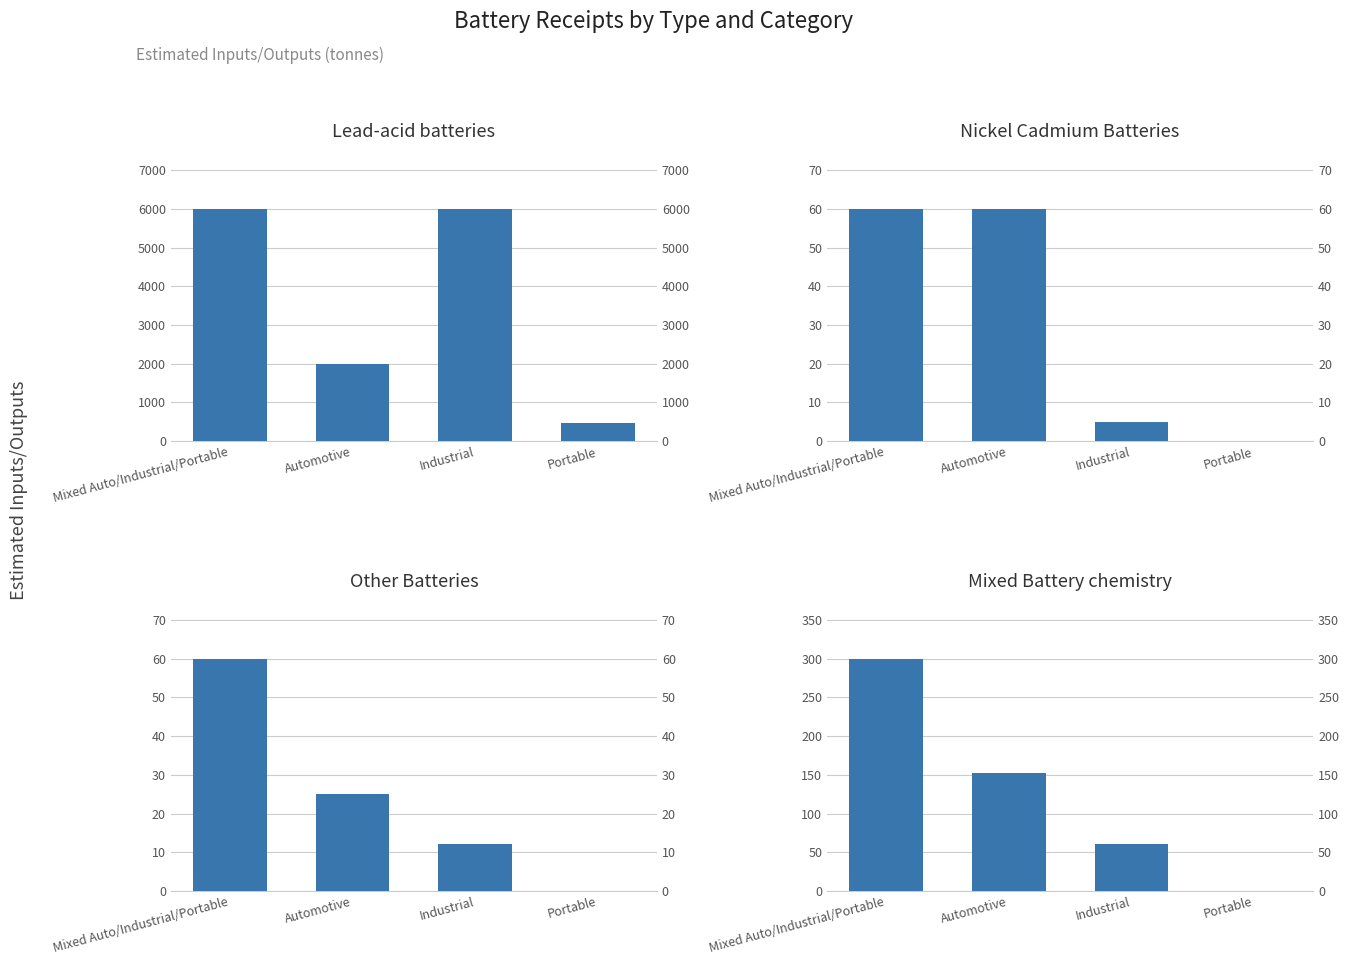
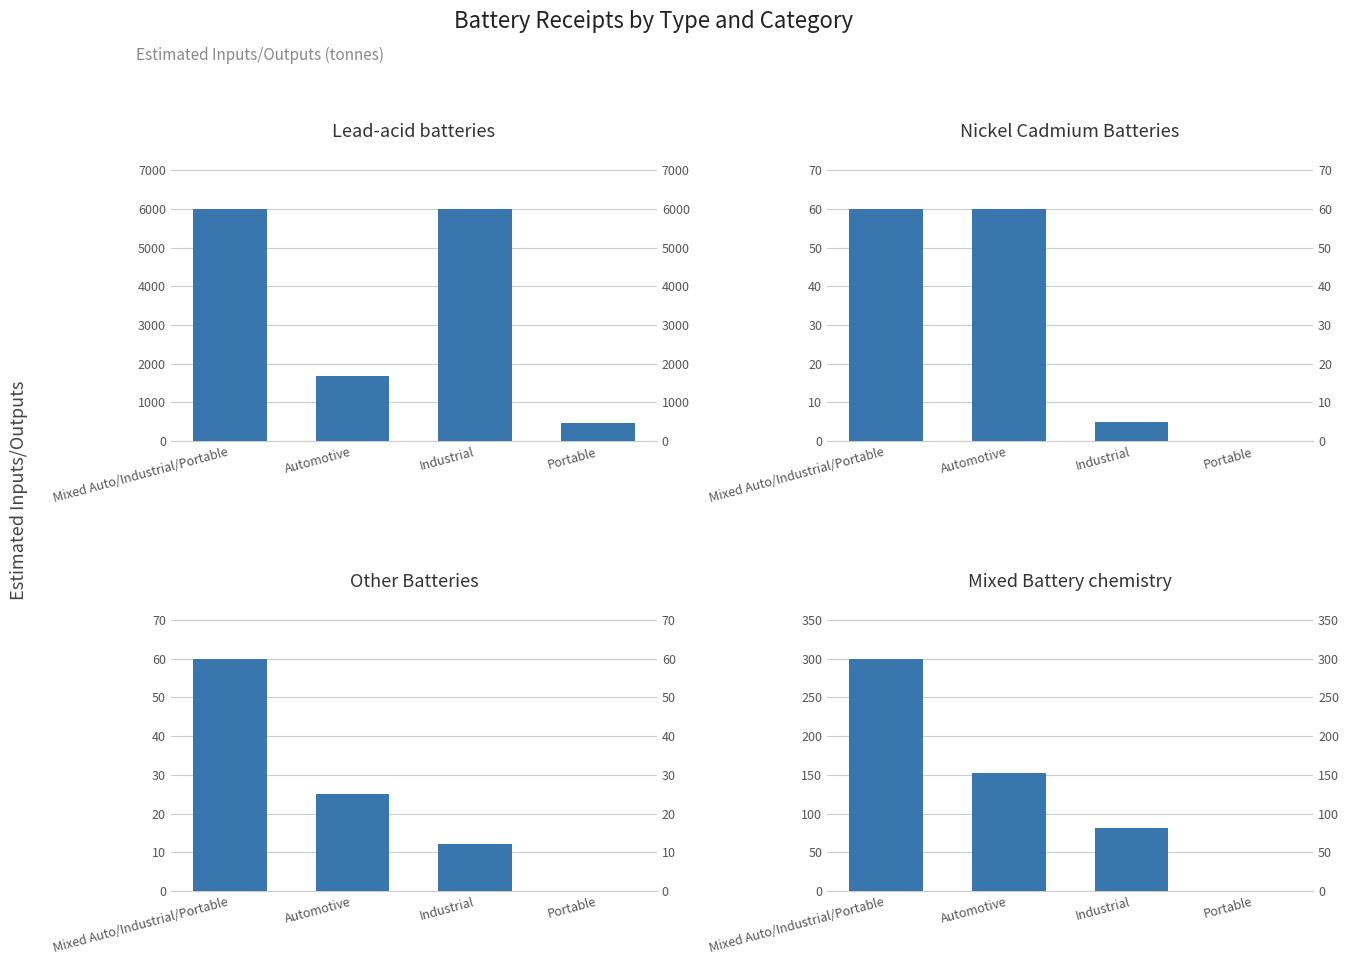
Lead-acid batteries, Automotive: 2000 -> 1700
Mixed Battery chemistry, Industrial: 60 -> 80
